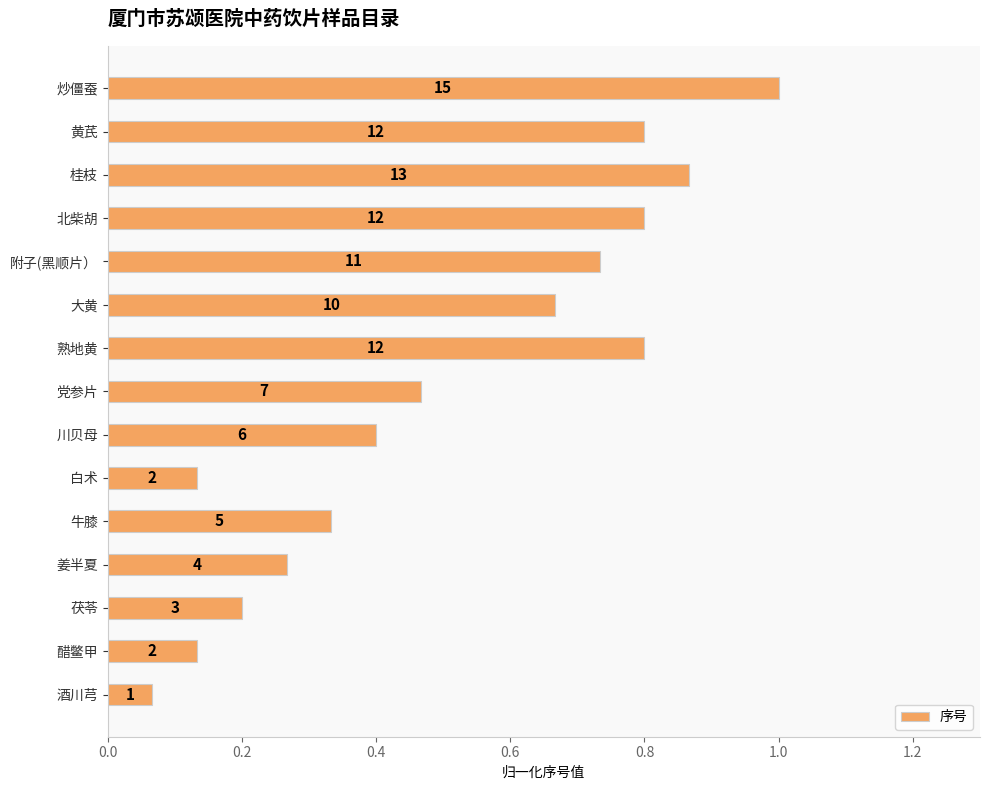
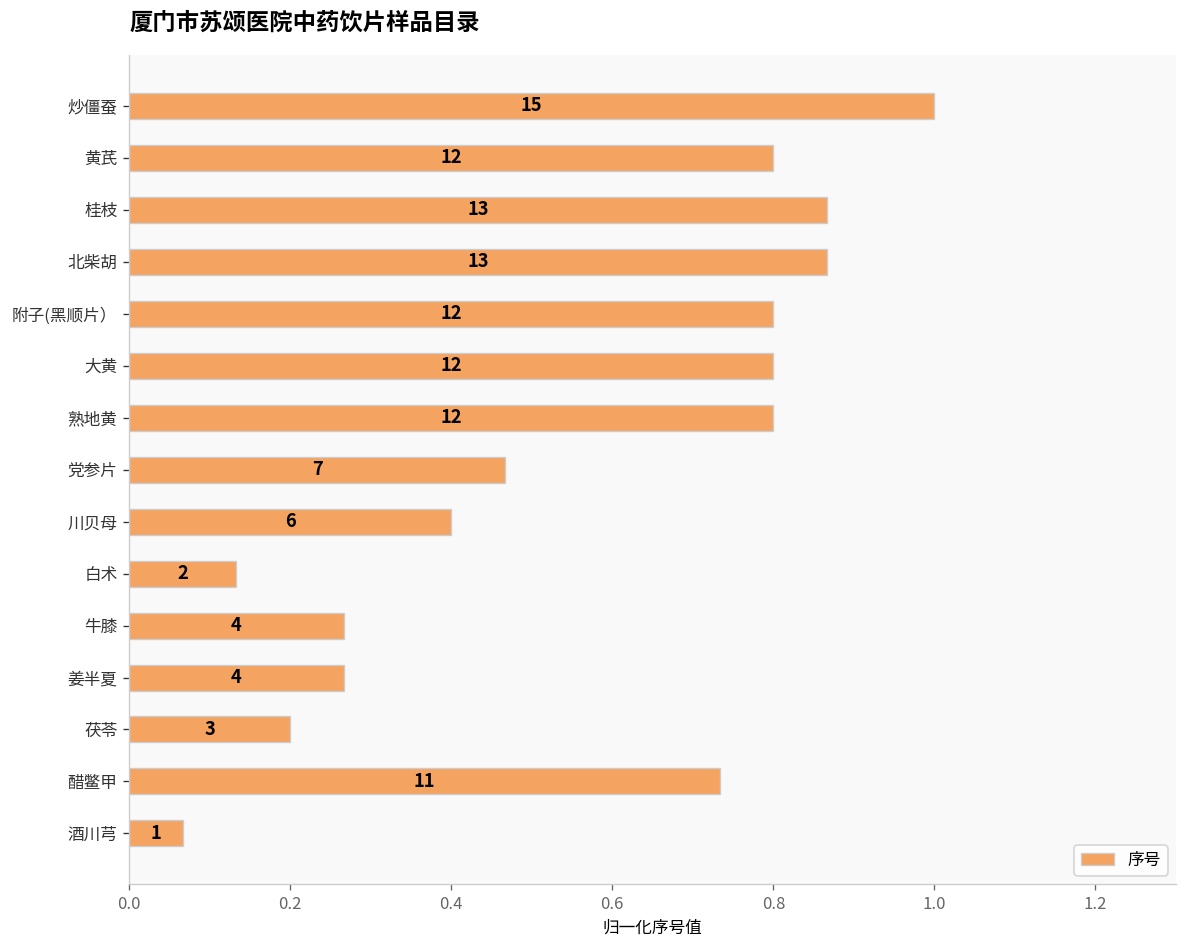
北柴胡: 12 -> 13
附子(黑顺片）: 11 -> 12
大黄: 10 -> 12
牛膝: 5 -> 4
醋鳖甲: 2 -> 11
